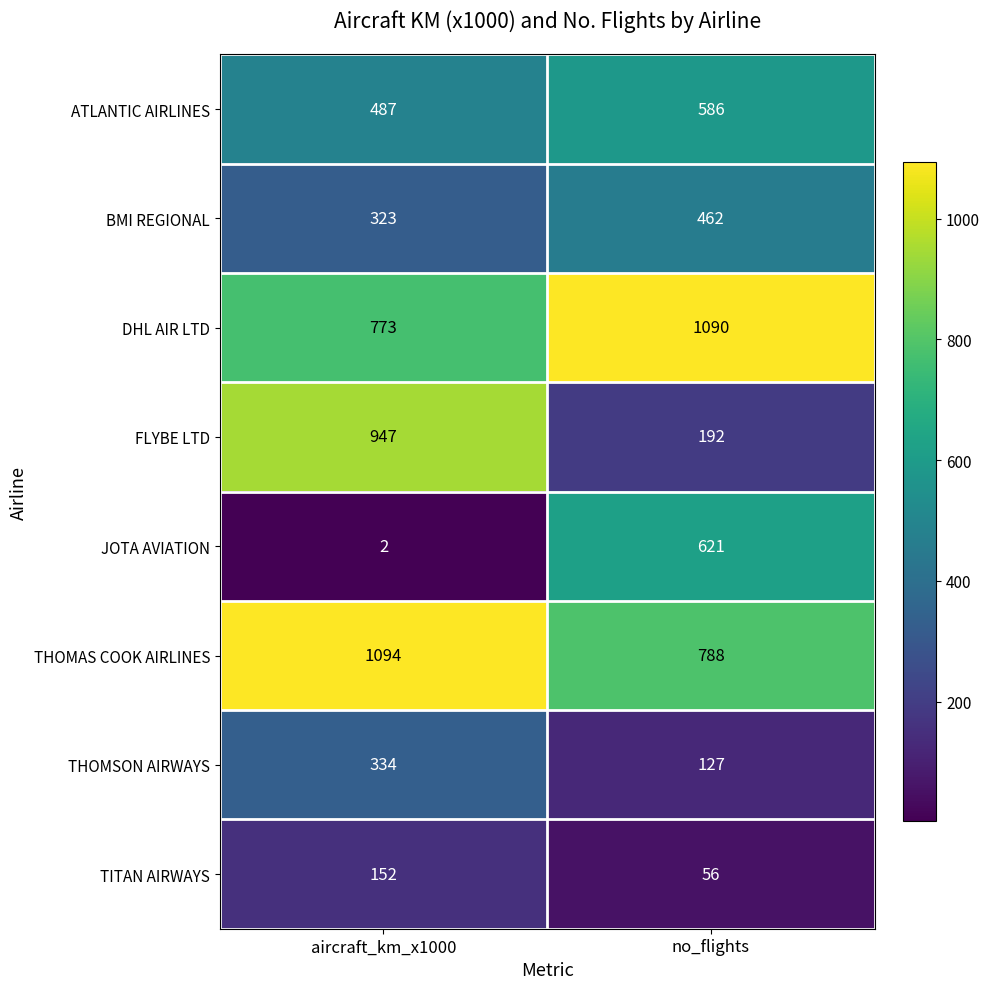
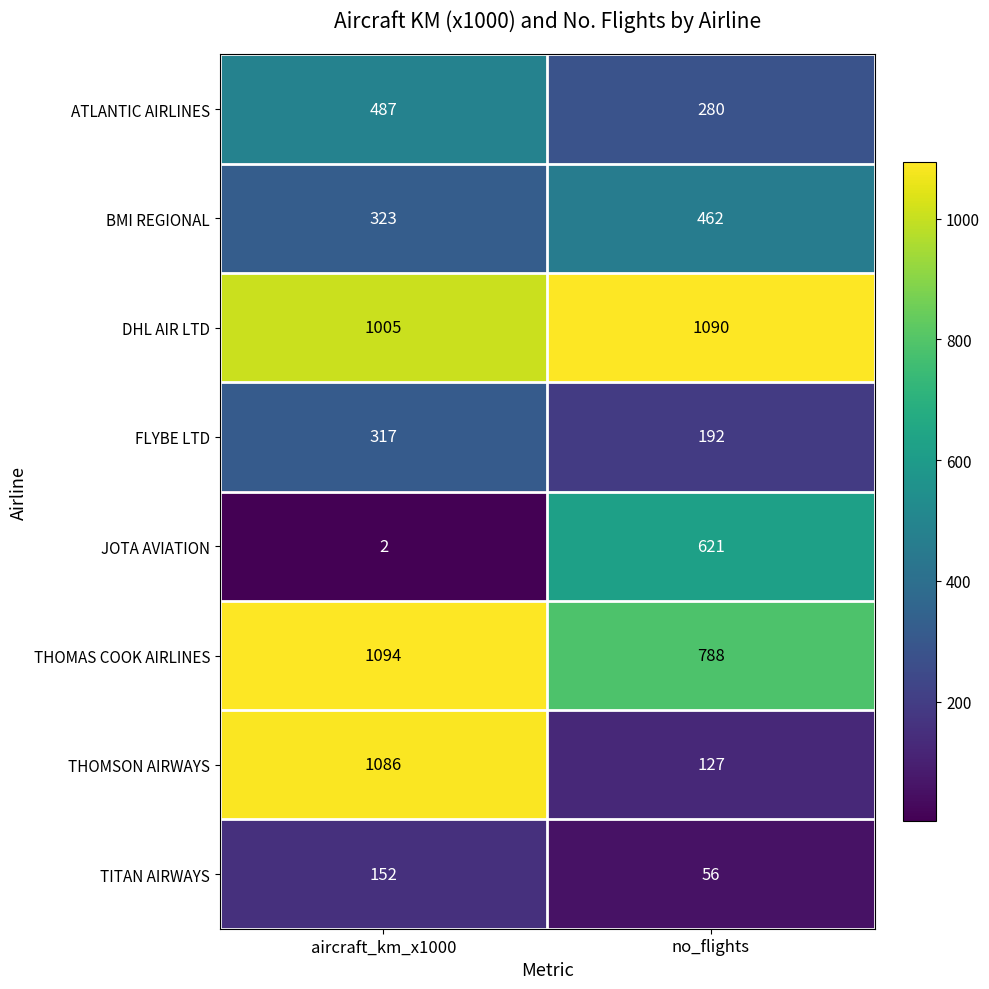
ATLANTIC AIRLINES, no_flights: 586 -> 280
DHL AIR LTD, aircraft_km_x1000: 773 -> 1005
FLYBE LTD, aircraft_km_x1000: 947 -> 317
THOMSON AIRWAYS, aircraft_km_x1000: 334 -> 1086
